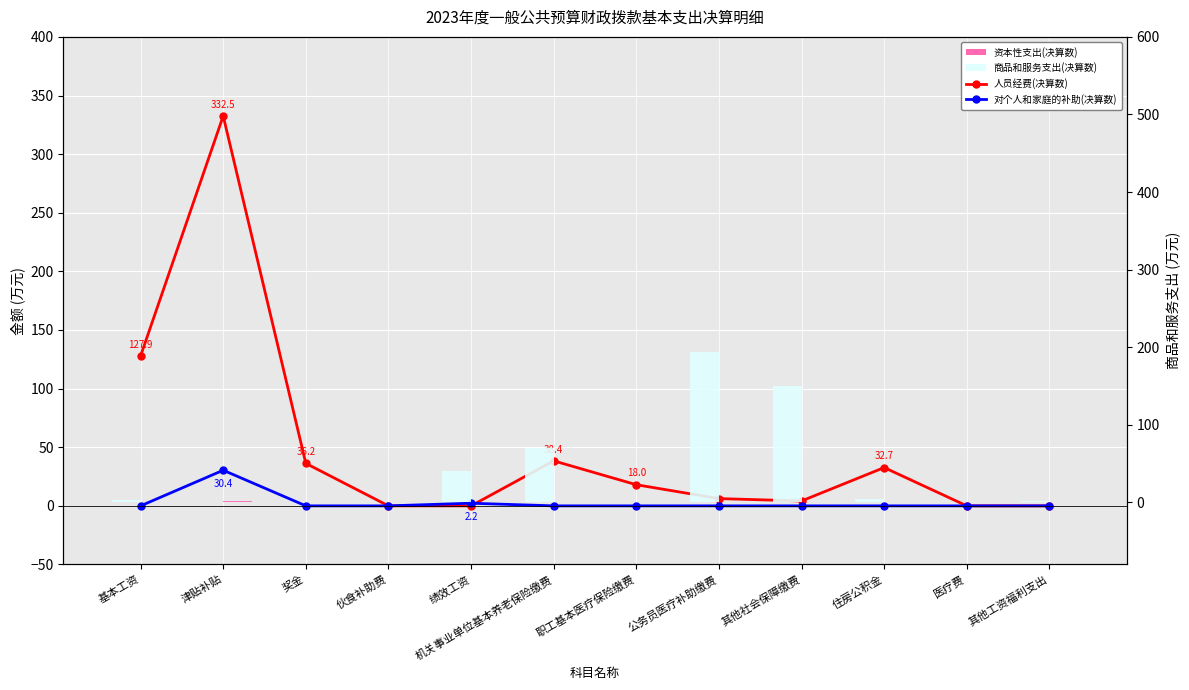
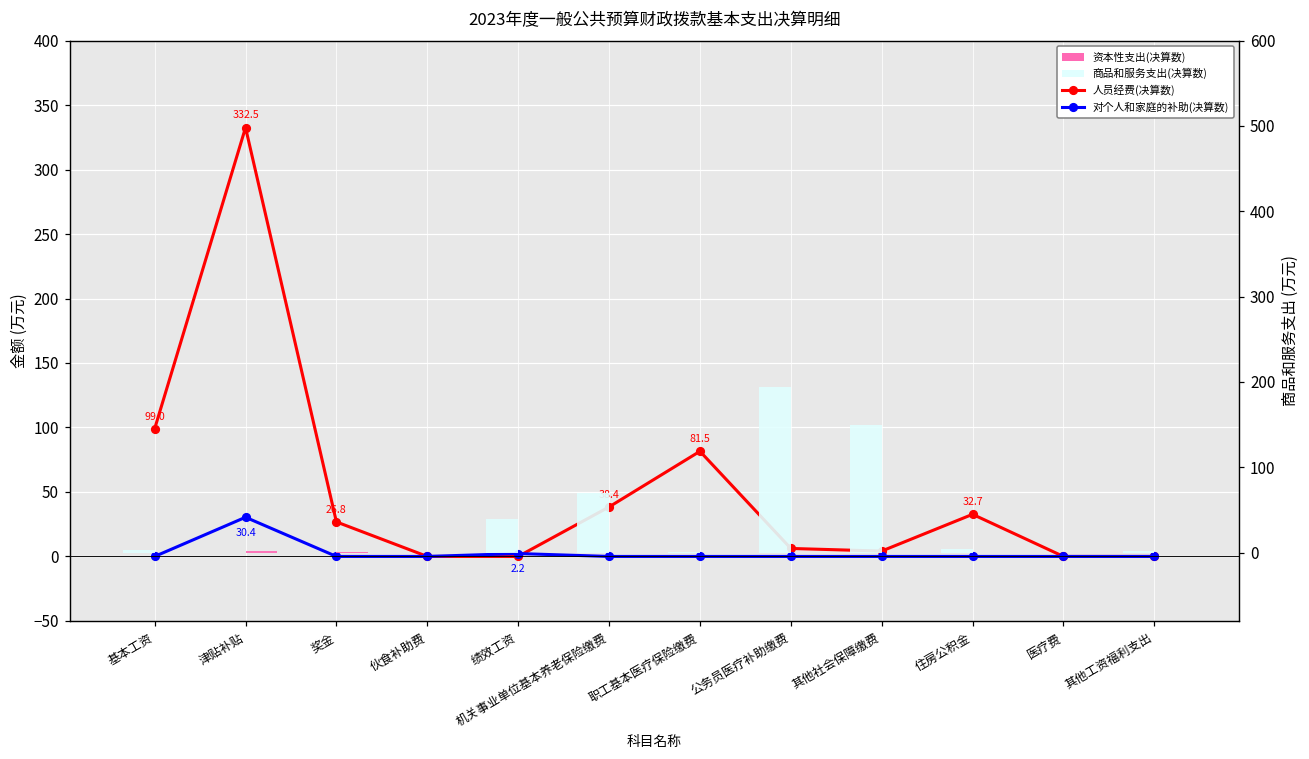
人员经费(决算数), 基本工资: 127.9 -> 99.0
人员经费(决算数), 奖金: 36.2 -> 26.8
人员经费(决算数), 职工基本医疗保险缴费: 18.0 -> 81.5
